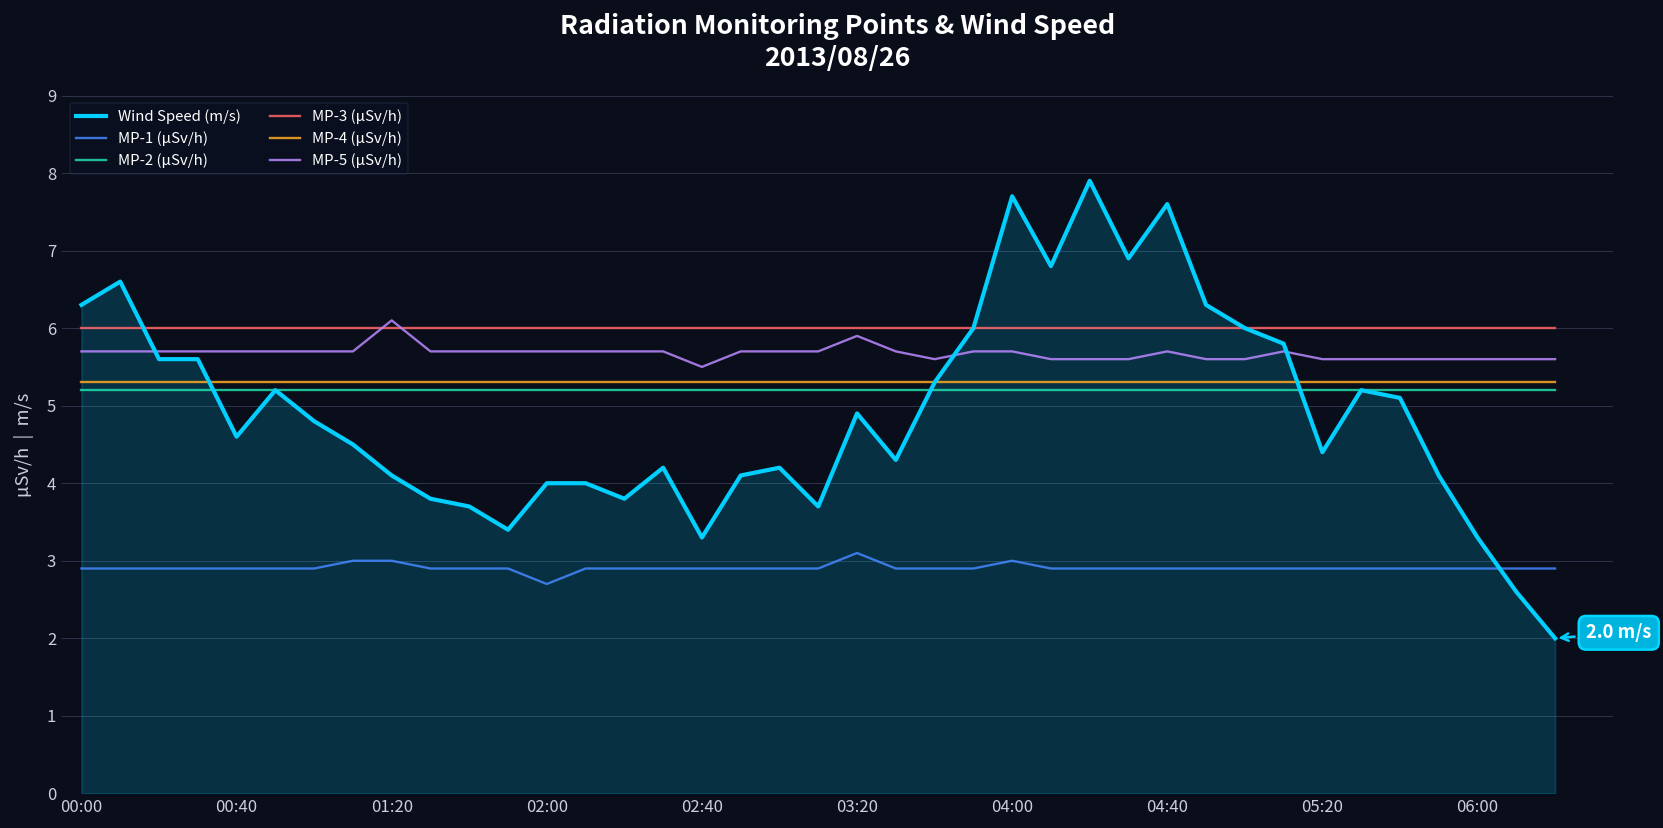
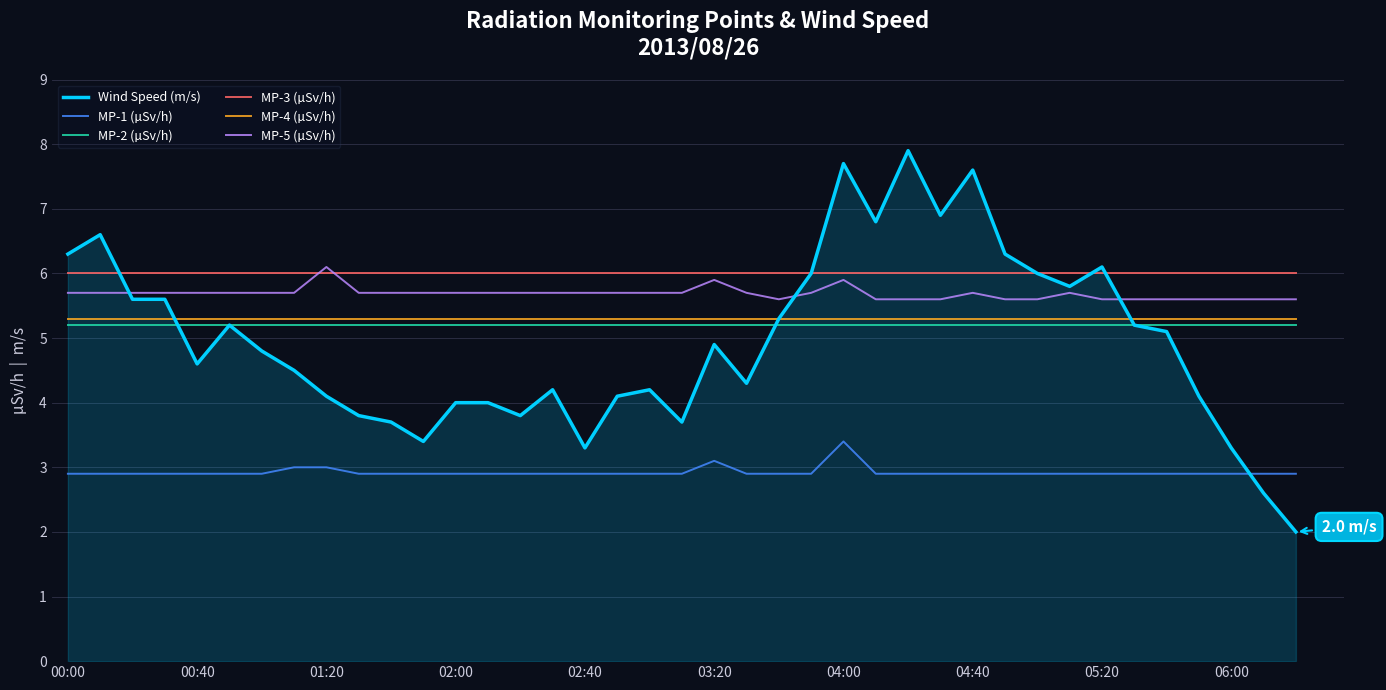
MP-1 (µSv/h), 02:00: 2.7 -> 2.9
MP-5 (µSv/h), 02:40: 5.5 -> 5.7
MP-1 (µSv/h), 04:00: 3.0 -> 3.4
MP-5 (µSv/h), 04:00: 5.7 -> 5.9
Wind Speed (m/s), 05:20: 4.4 -> 6.1
